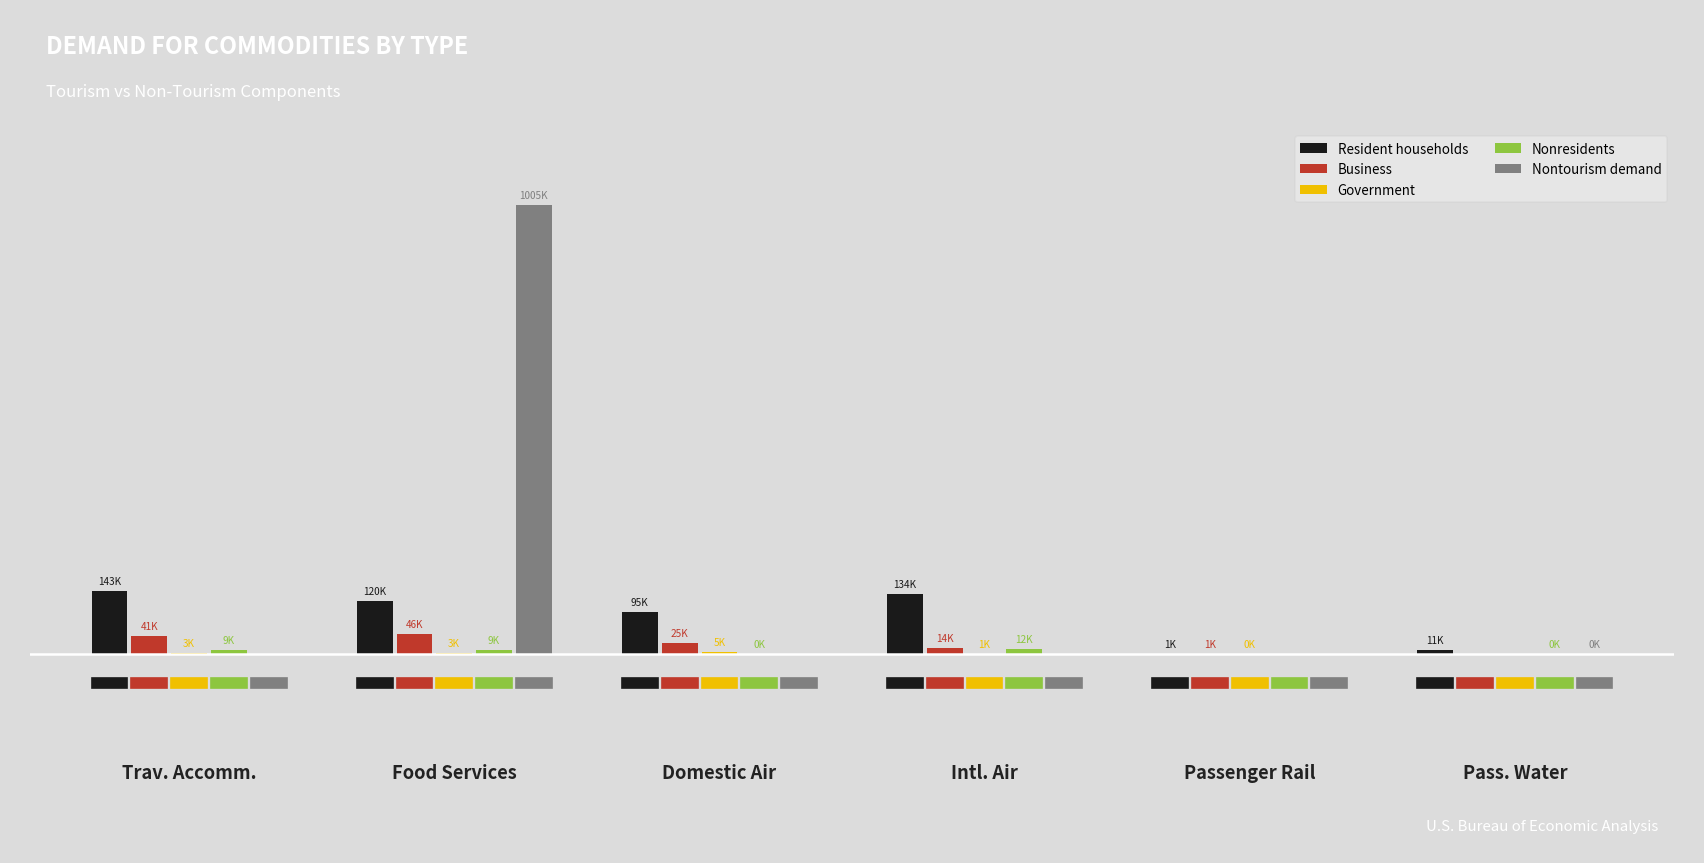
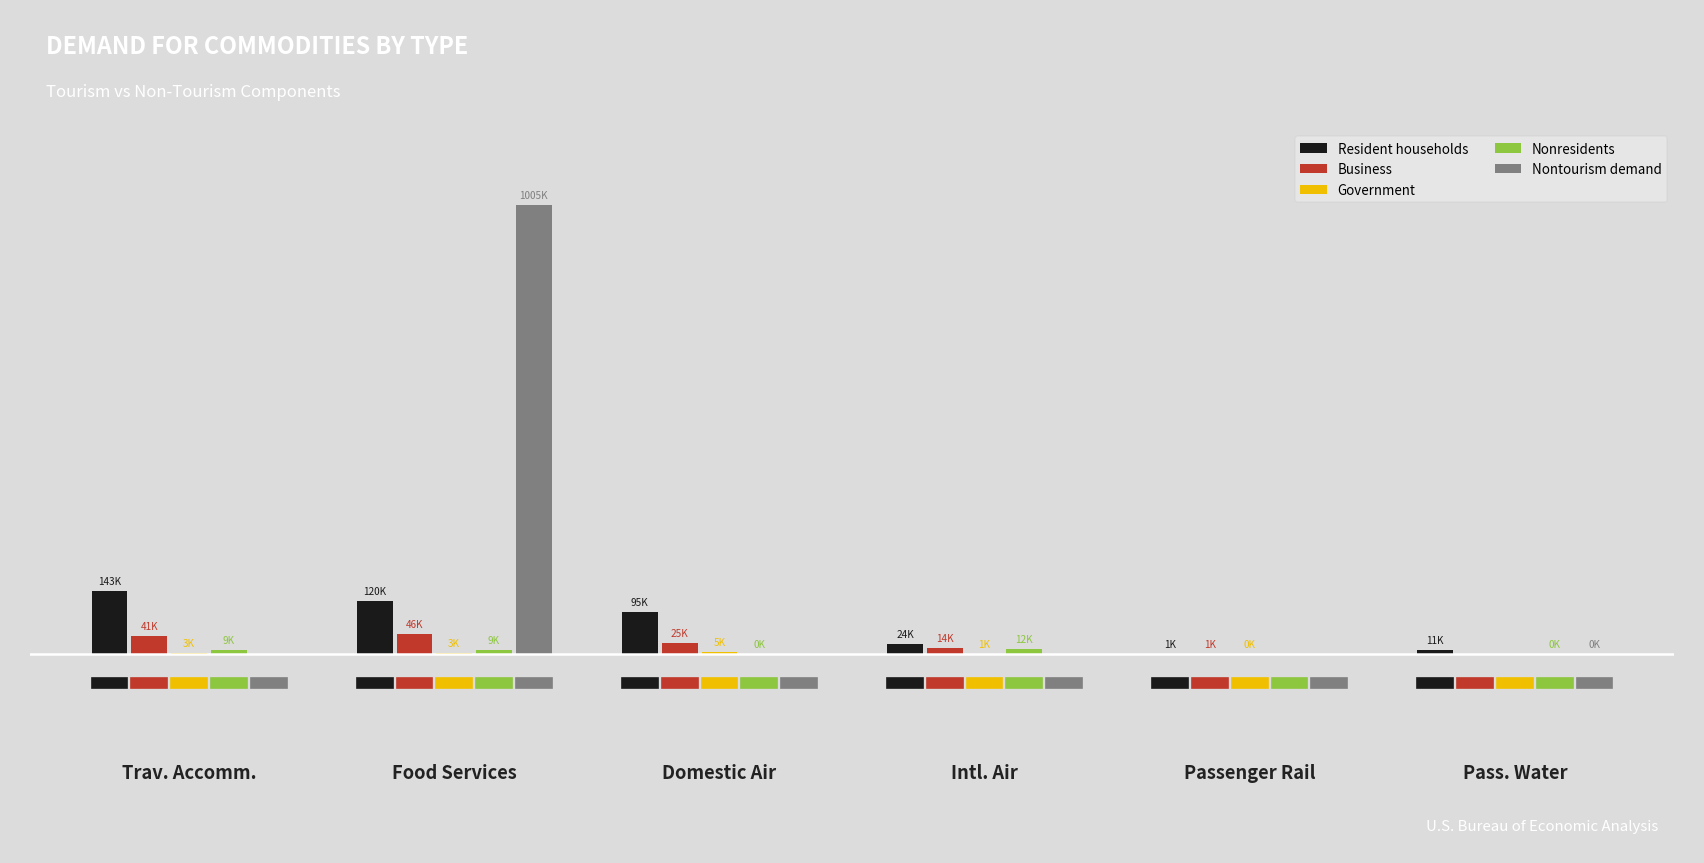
Resident households, Intl. Air: 134K -> 24K
